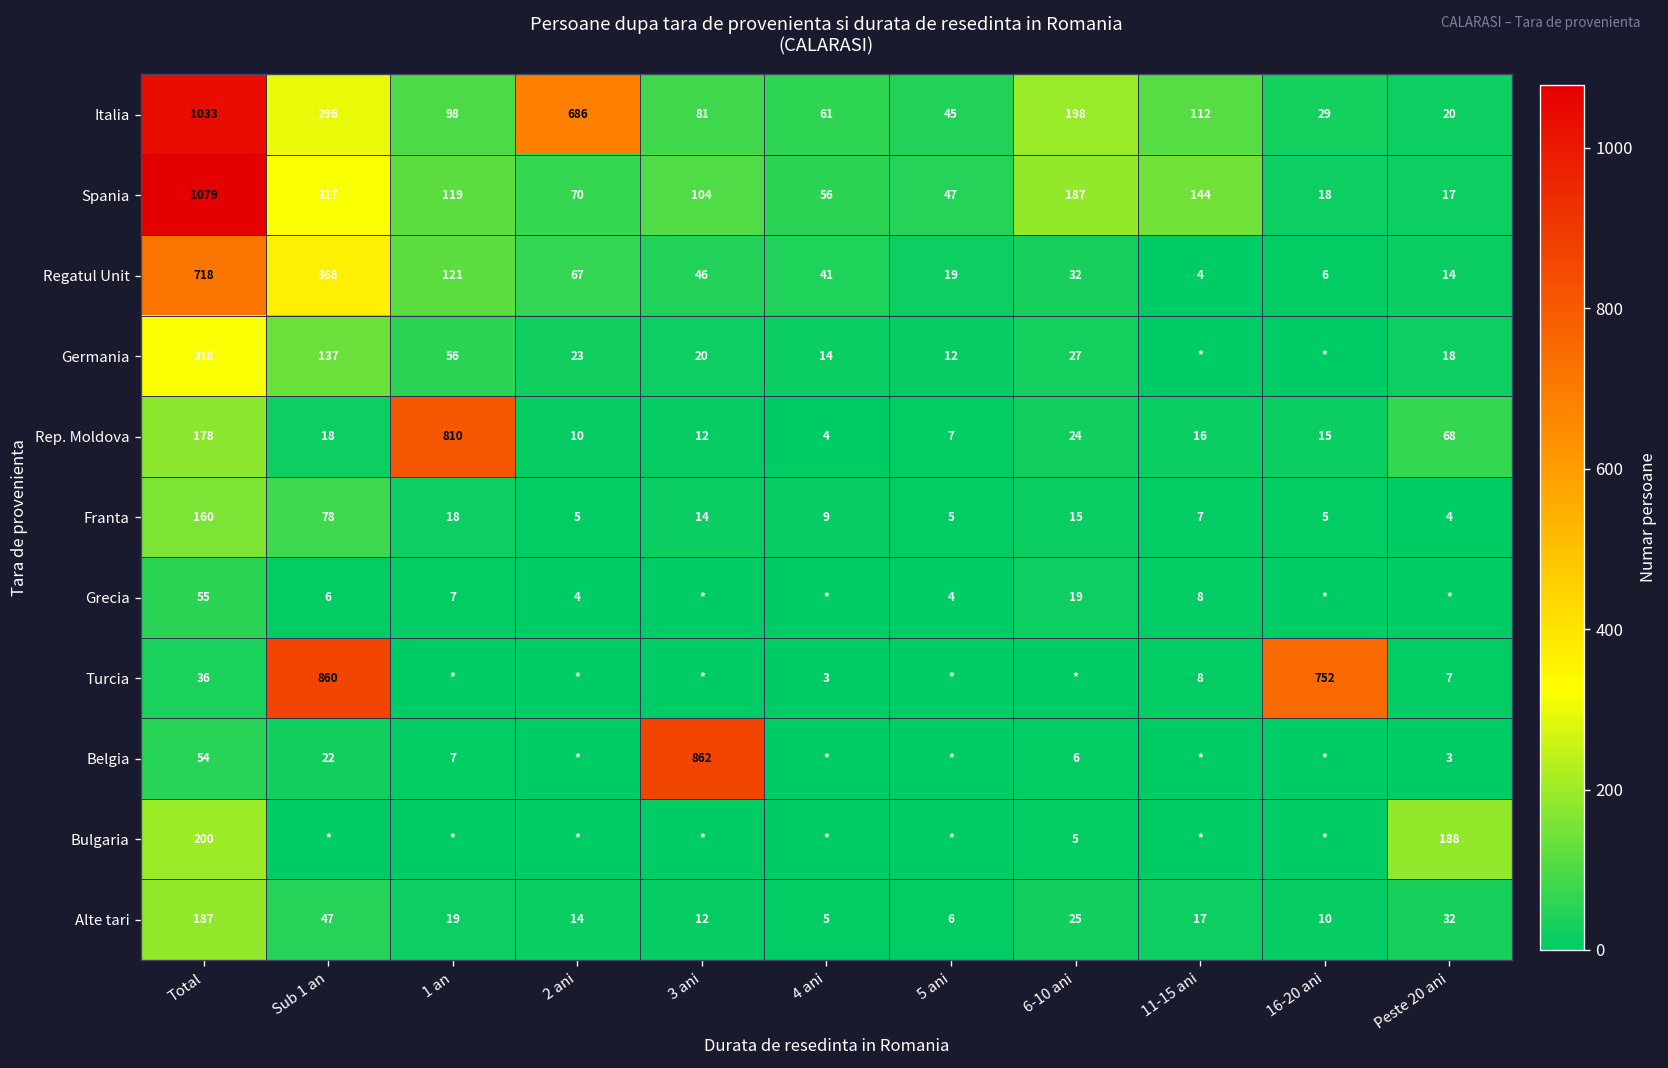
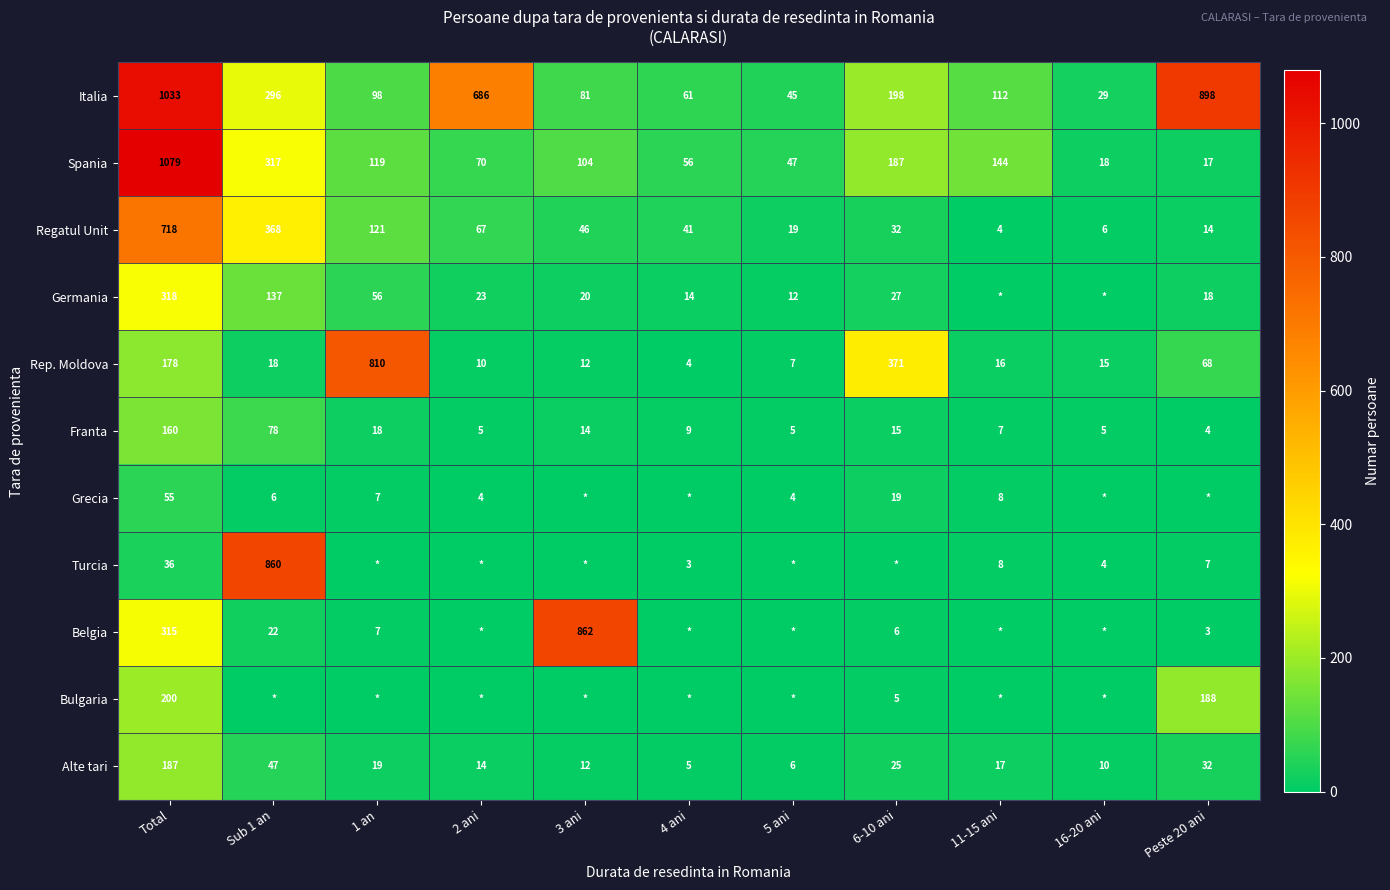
Italia, Peste 20 ani: 20 -> 898
Rep. Moldova, 6-10 ani: 24 -> 371
Turcia, 16-20 ani: 752 -> 4
Belgia, Total: 54 -> 315
